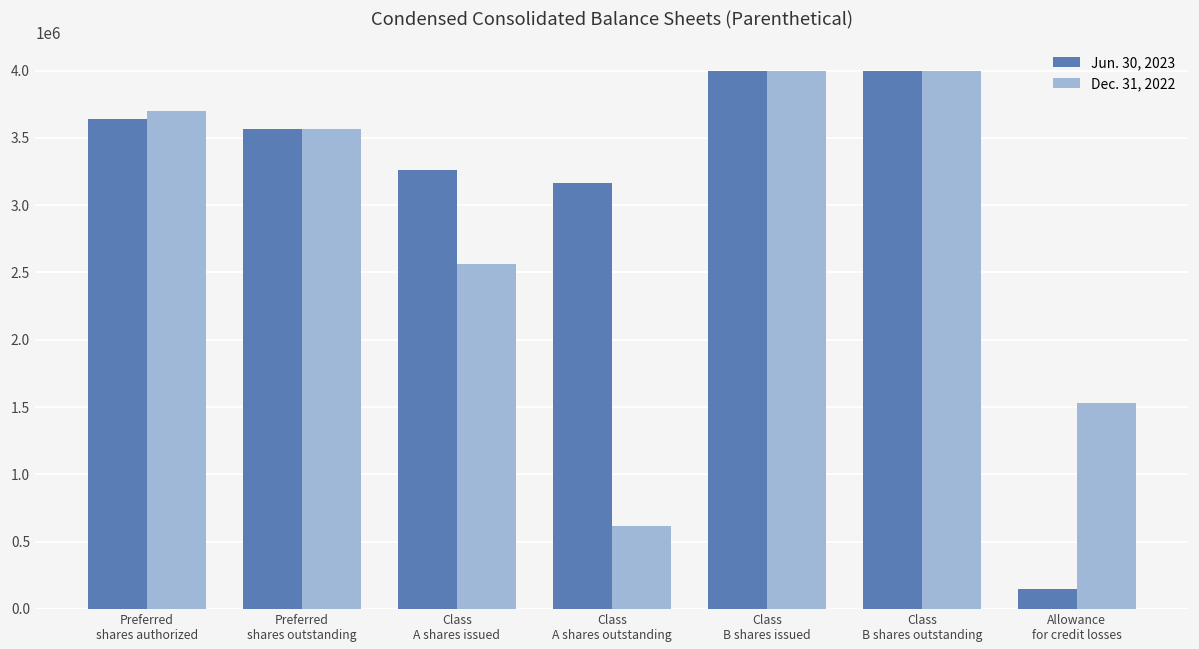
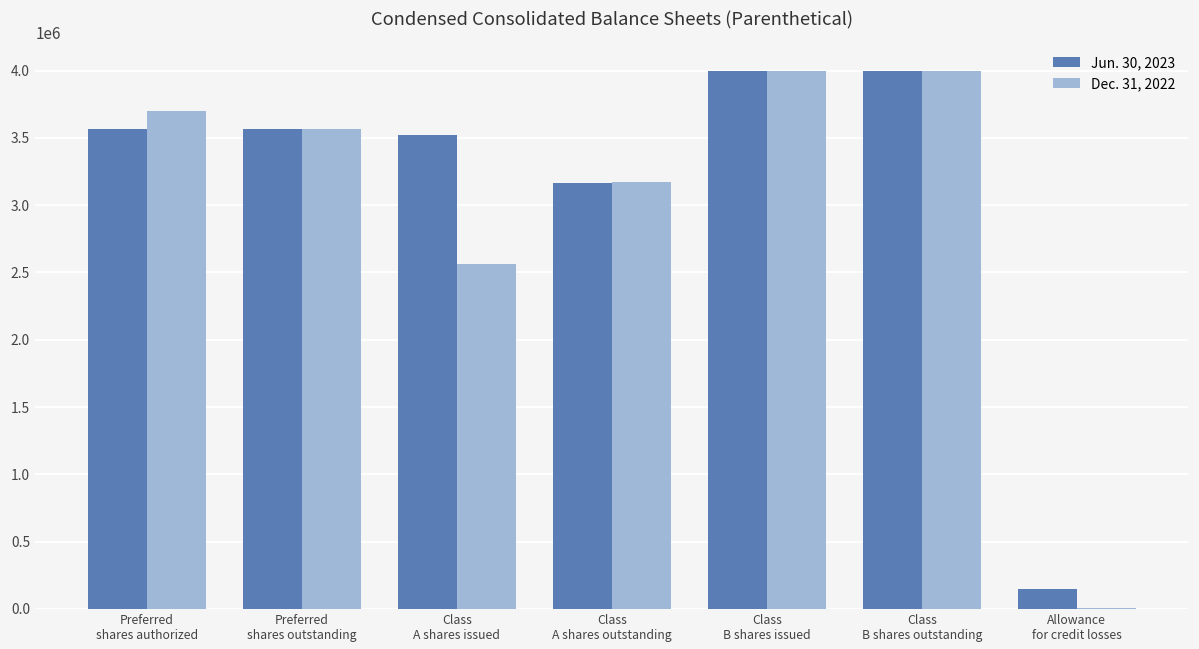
Jun. 30, 2023, Preferred shares authorized: 3640000 -> 3570000
Jun. 30, 2023, Class A shares issued: 3260000 -> 3520000
Dec. 31, 2022, Class A shares outstanding: 620000 -> 3170000
Dec. 31, 2022, Allowance for credit losses: 1530000 -> 0
